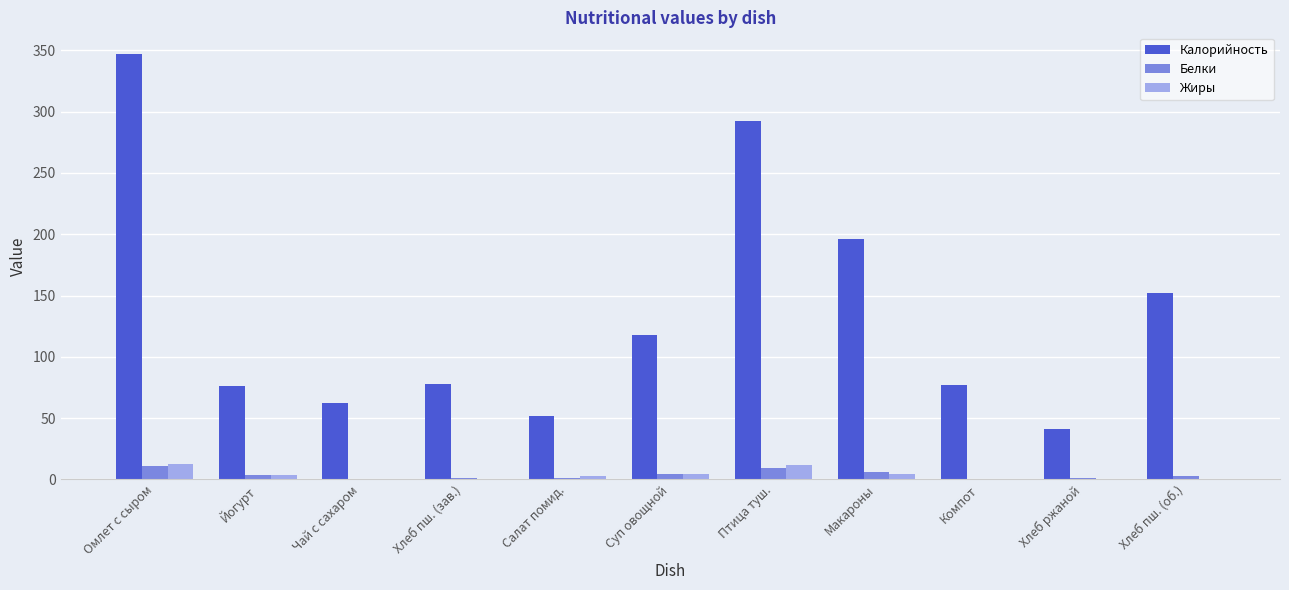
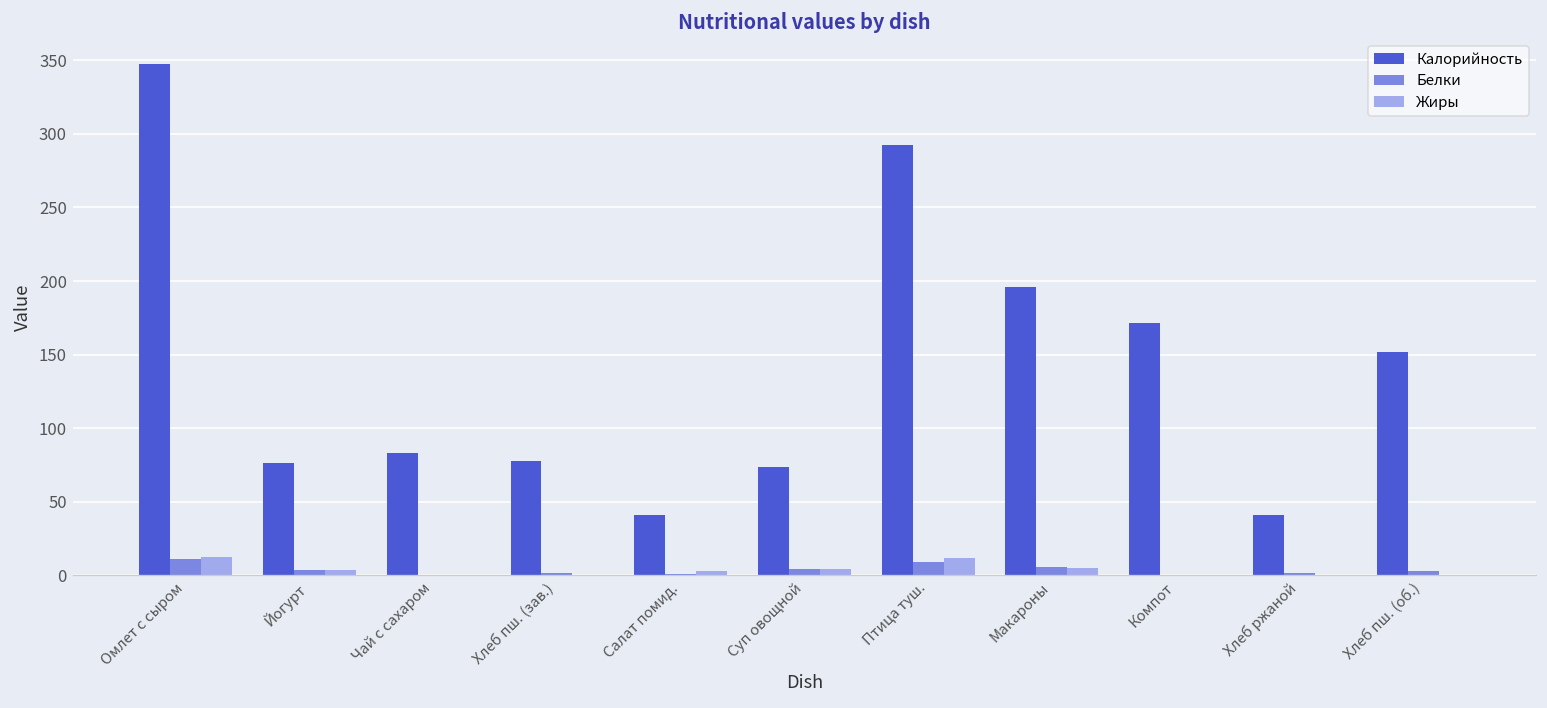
Калорийность, Чай с сахаром: 62 -> 83
Калорийность, Салат помид.: 52 -> 41
Калорийность, Суп овощной: 118 -> 74
Калорийность, Компот: 77 -> 172
